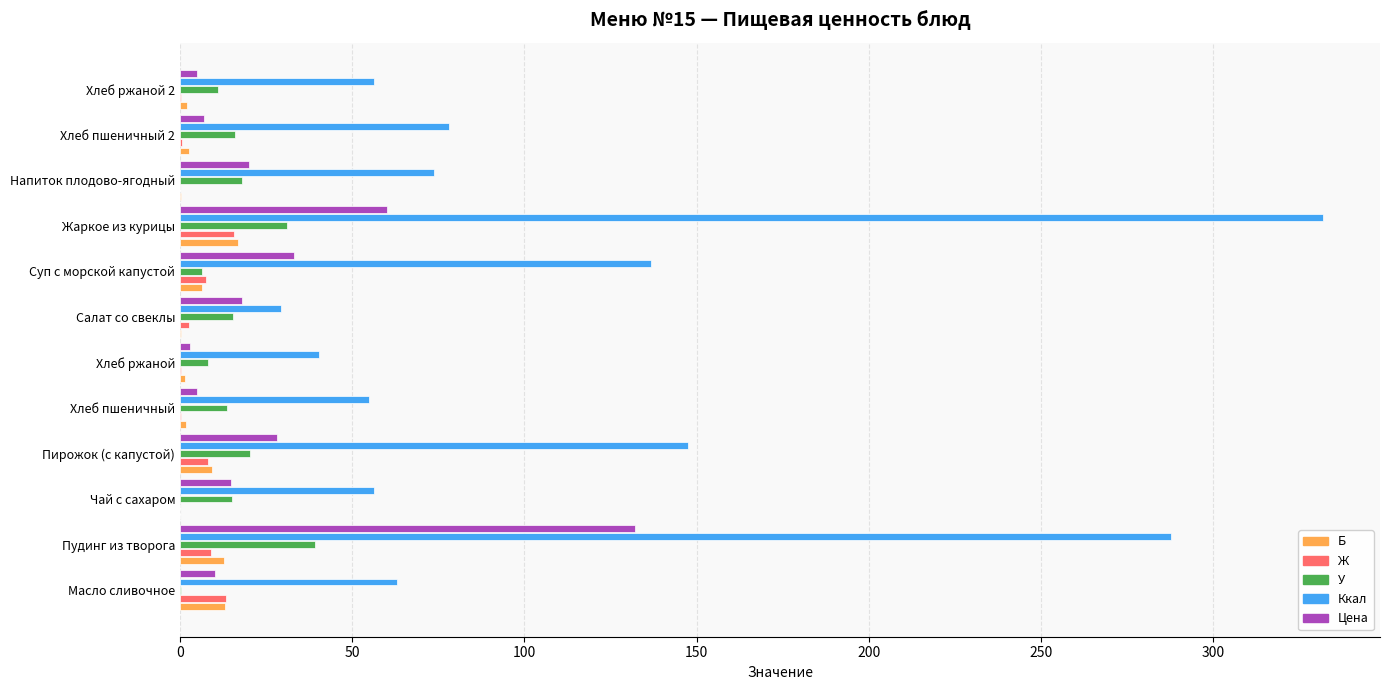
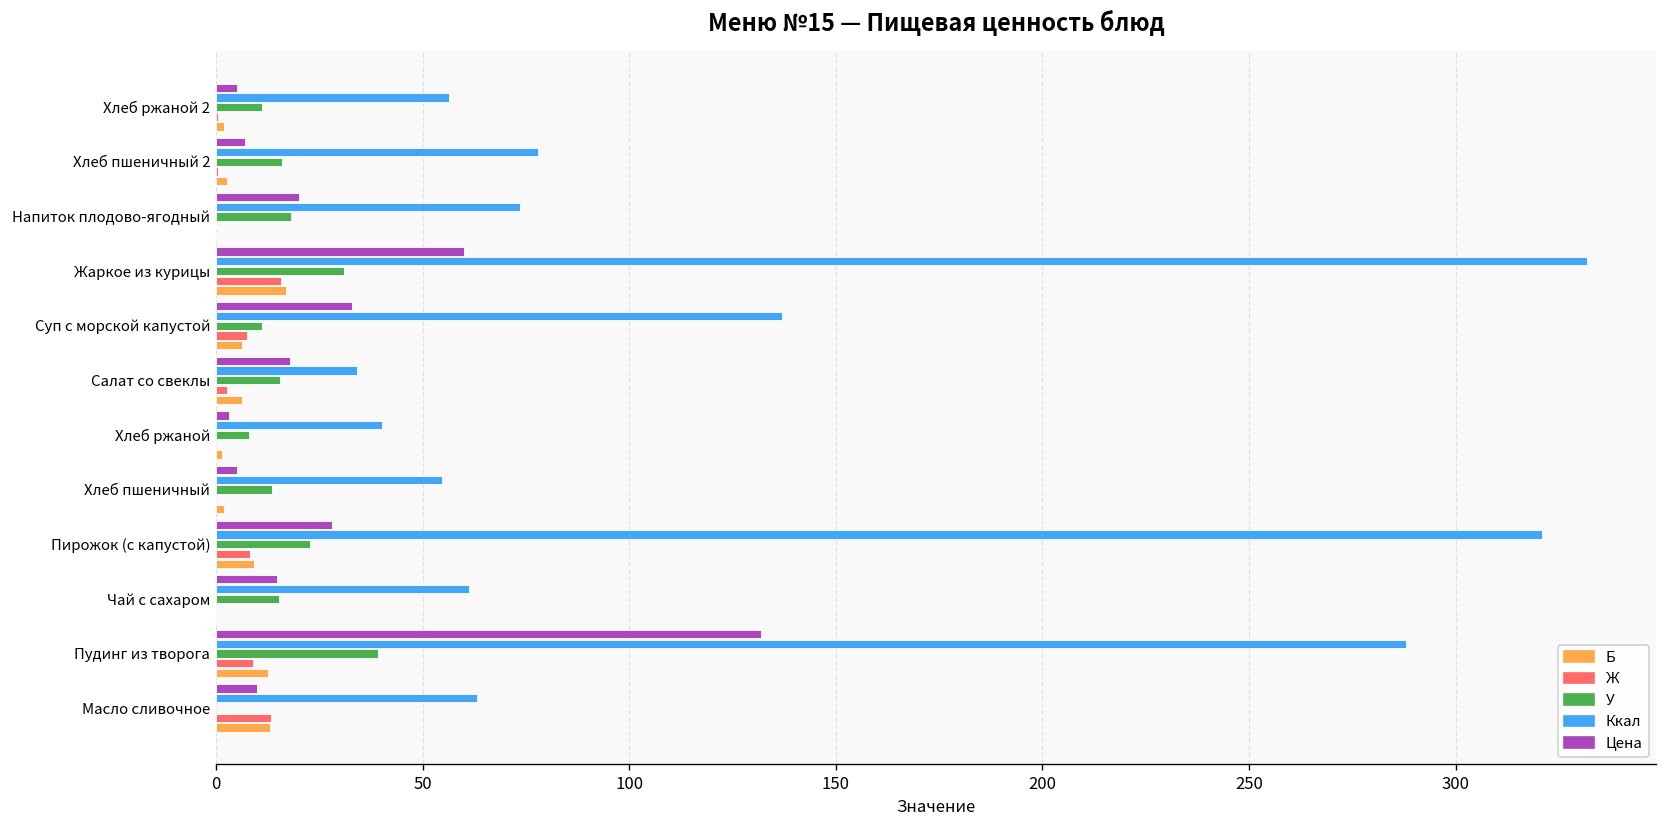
У, Суп с морской капустой: 6 -> 11
Ккал, Салат со свеклы: 29 -> 34
Б, Салат со свеклы: 0 -> 6
Ккал, Пирожок (с капустой): 148 -> 321
У, Пирожок (с капустой): 20 -> 23
Ккал, Чай с сахаром: 56 -> 61
